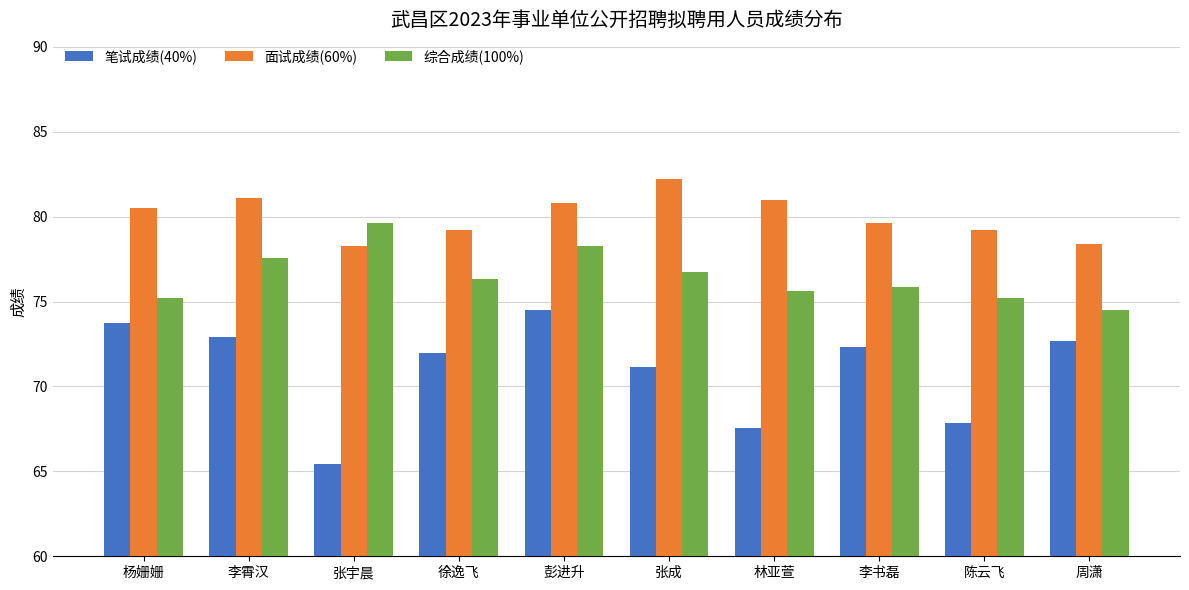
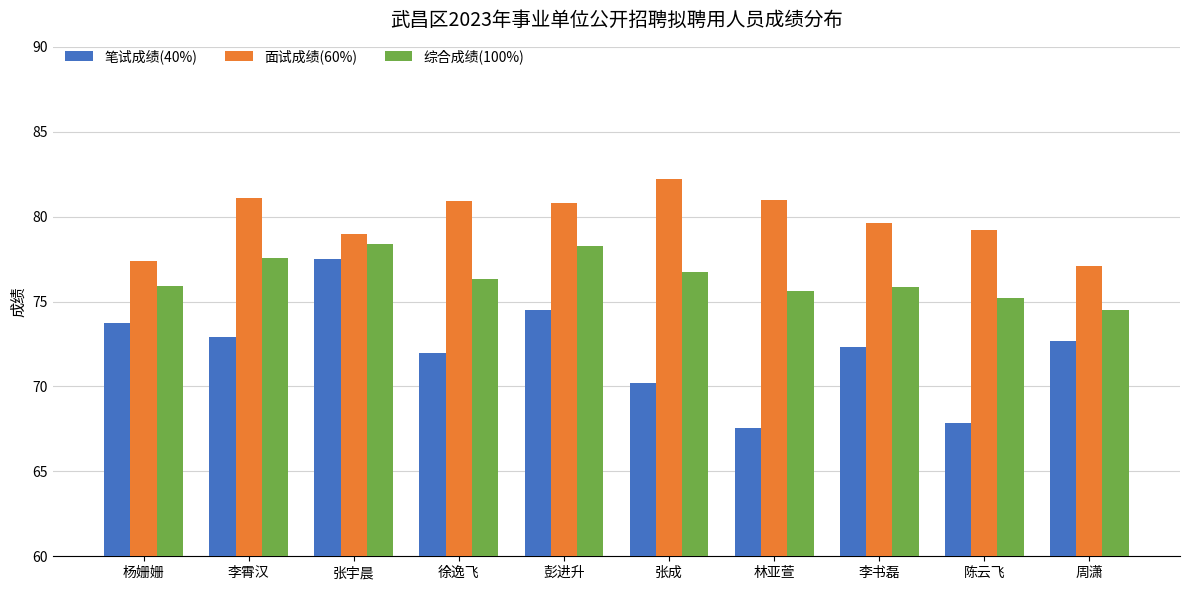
面试成绩(60%), 杨姗姗: 80.5 -> 77.4
综合成绩(100%), 杨姗姗: 75.2 -> 75.9
笔试成绩(40%), 张宇晨: 65.4 -> 77.5
面试成绩(60%), 张宇晨: 78.3 -> 79.0
综合成绩(100%), 张宇晨: 79.6 -> 78.4
面试成绩(60%), 徐逸飞: 79.2 -> 80.9
笔试成绩(40%), 张成: 71.1 -> 70.2
面试成绩(60%), 周潇: 78.4 -> 77.1
